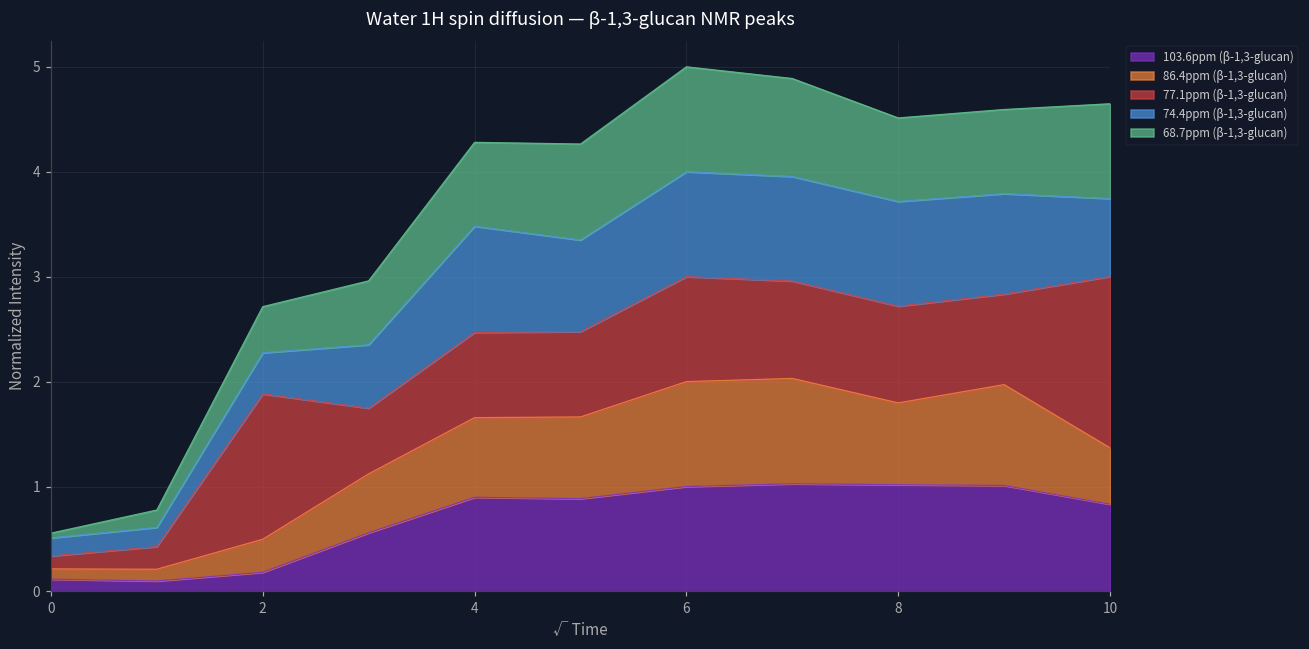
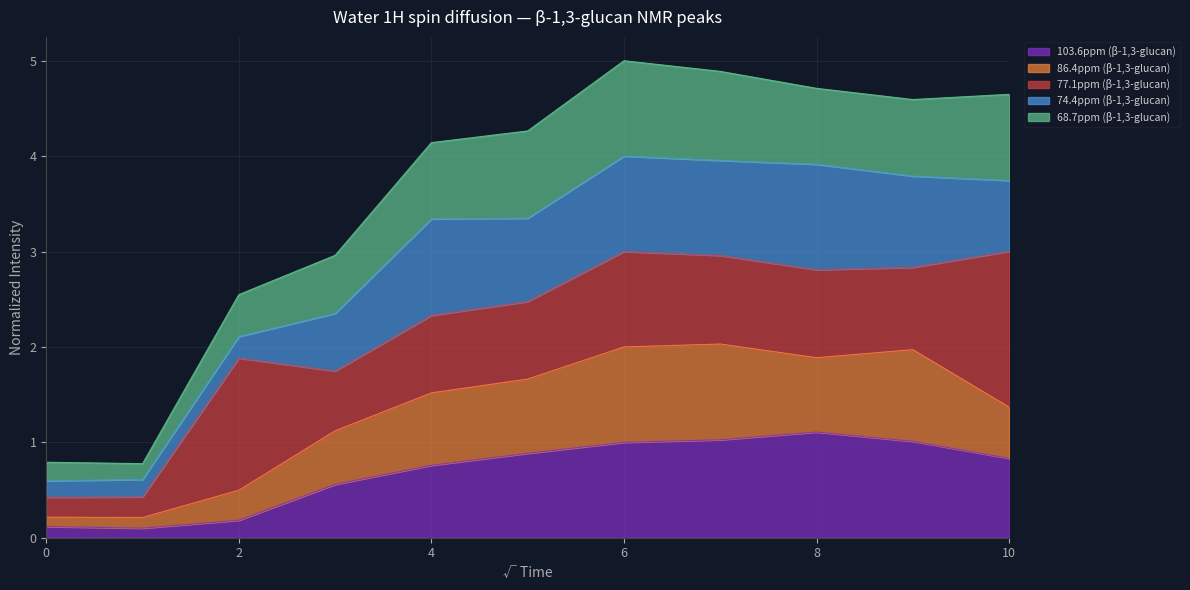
77.1ppm (β-1,3-glucan), 0: 0.1 -> 0.2
68.7ppm (β-1,3-glucan), 0: 0.0 -> 0.2
74.4ppm (β-1,3-glucan), 2: 0.4 -> 0.2
103.6ppm (β-1,3-glucan), 4: 0.9 -> 0.8
103.6ppm (β-1,3-glucan), 8: 1.0 -> 1.1
74.4ppm (β-1,3-glucan), 8: 1.0 -> 1.1
